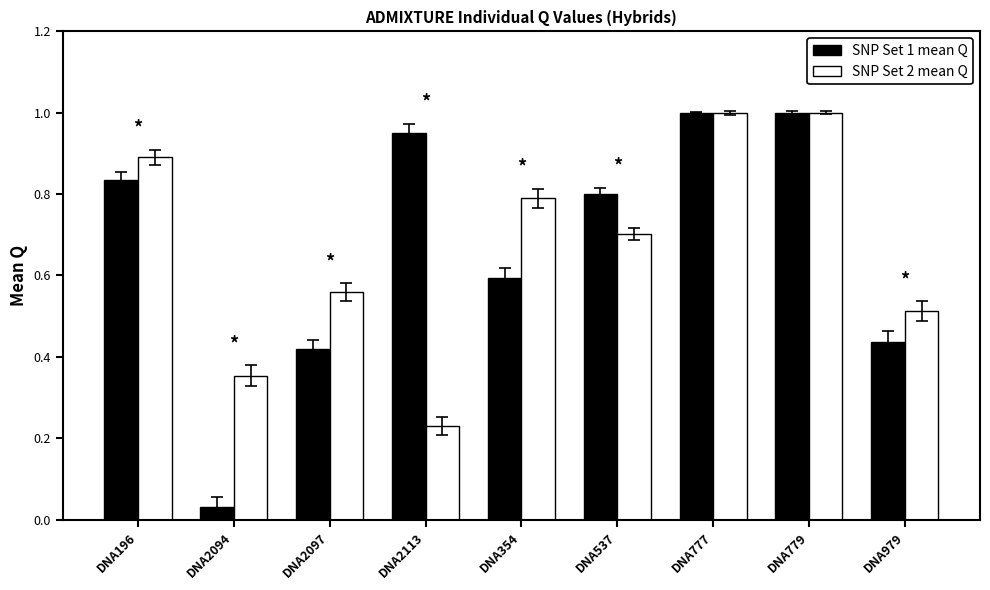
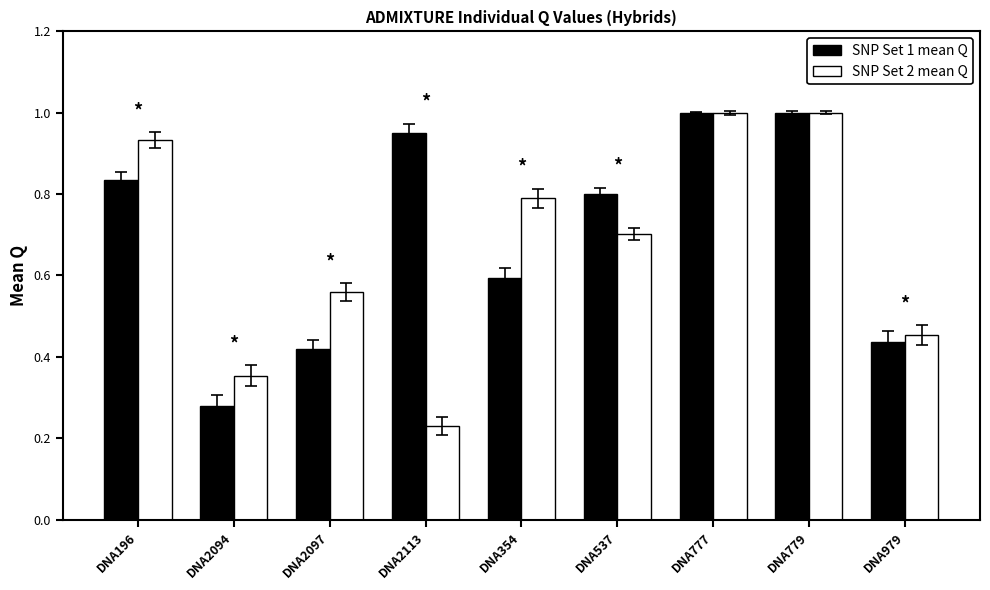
SNP Set 2 mean Q, DNA196: 0.89 -> 0.93
SNP Set 1 mean Q, DNA2094: 0.03 -> 0.28
SNP Set 2 mean Q, DNA979: 0.51 -> 0.45
